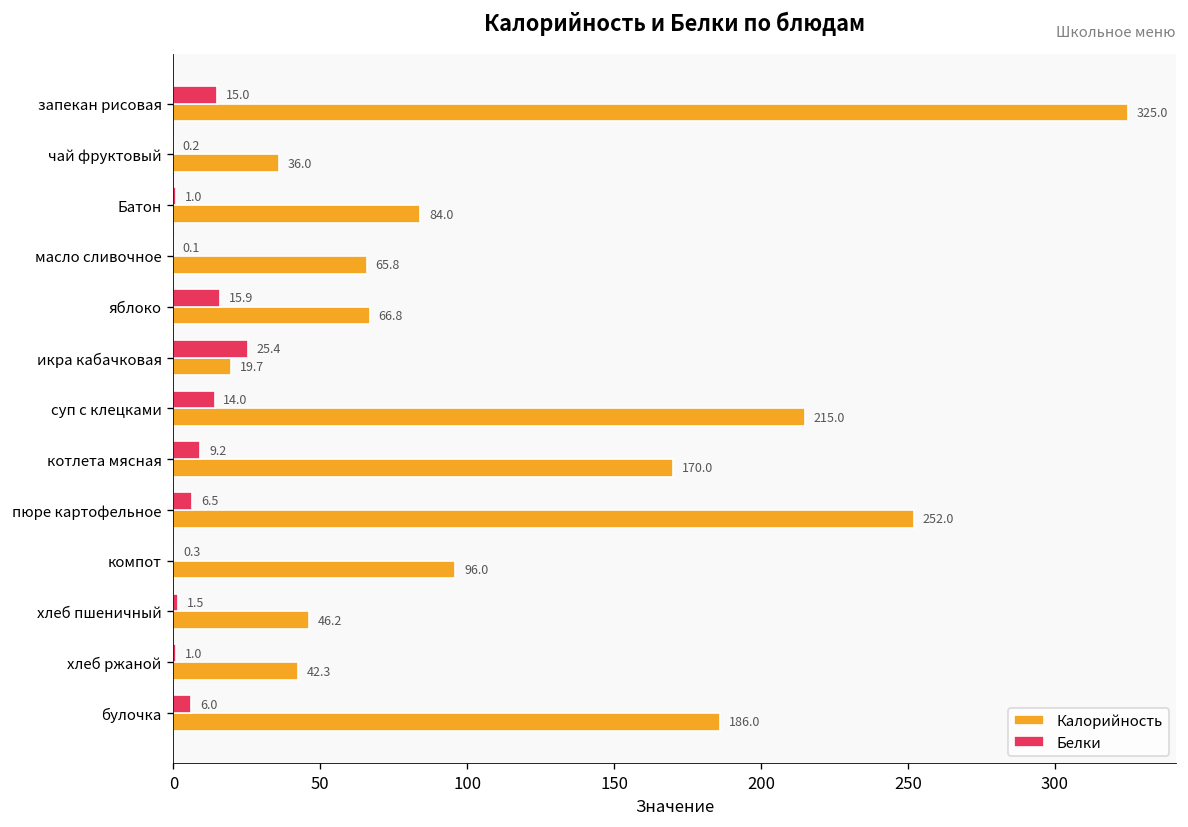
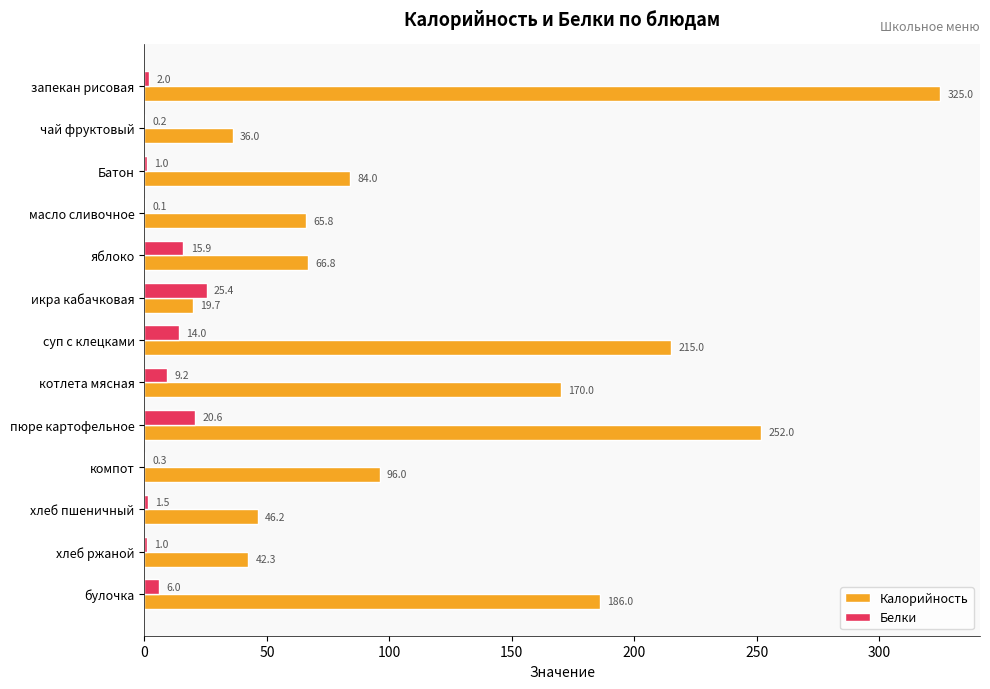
Белки, запекан рисовая: 15.0 -> 2.0
Белки, пюре картофельное: 6.5 -> 20.6
